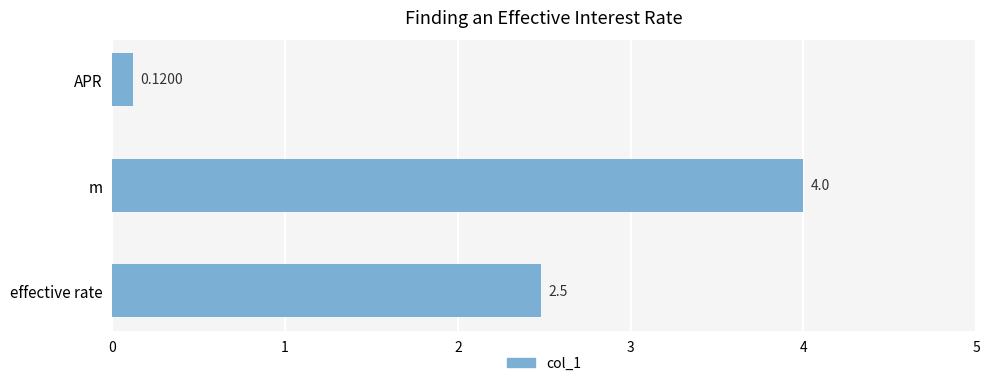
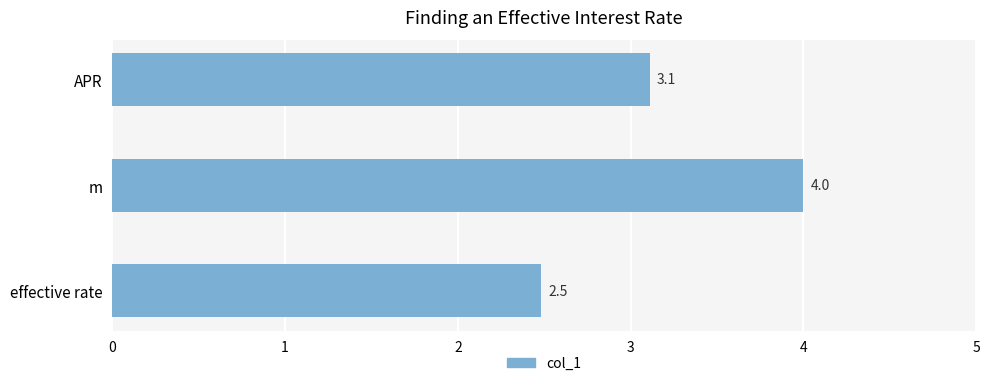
APR: 0.1200 -> 3.1
